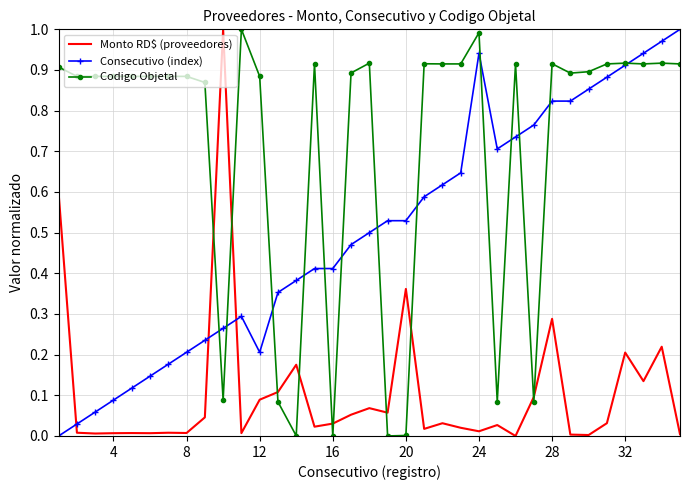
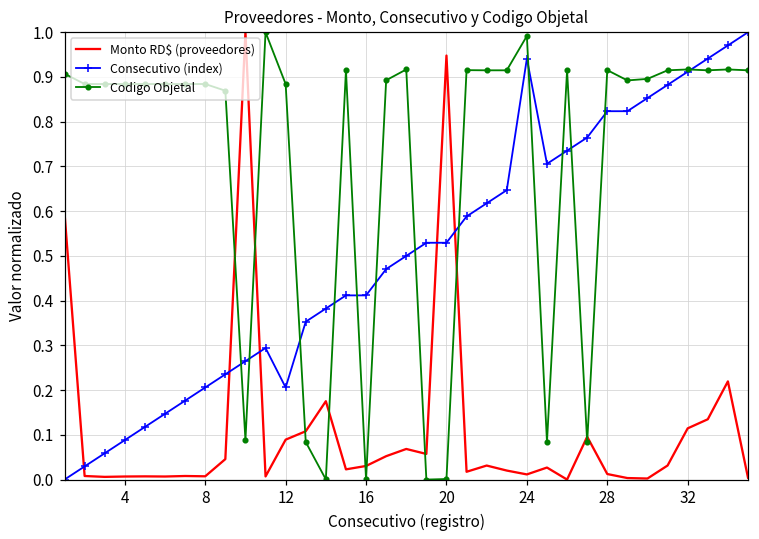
Monto RD$ (proveedores), 20: 0.36 -> 0.95
Monto RD$ (proveedores), 28: 0.29 -> 0.01
Monto RD$ (proveedores), 32: 0.21 -> 0.11
